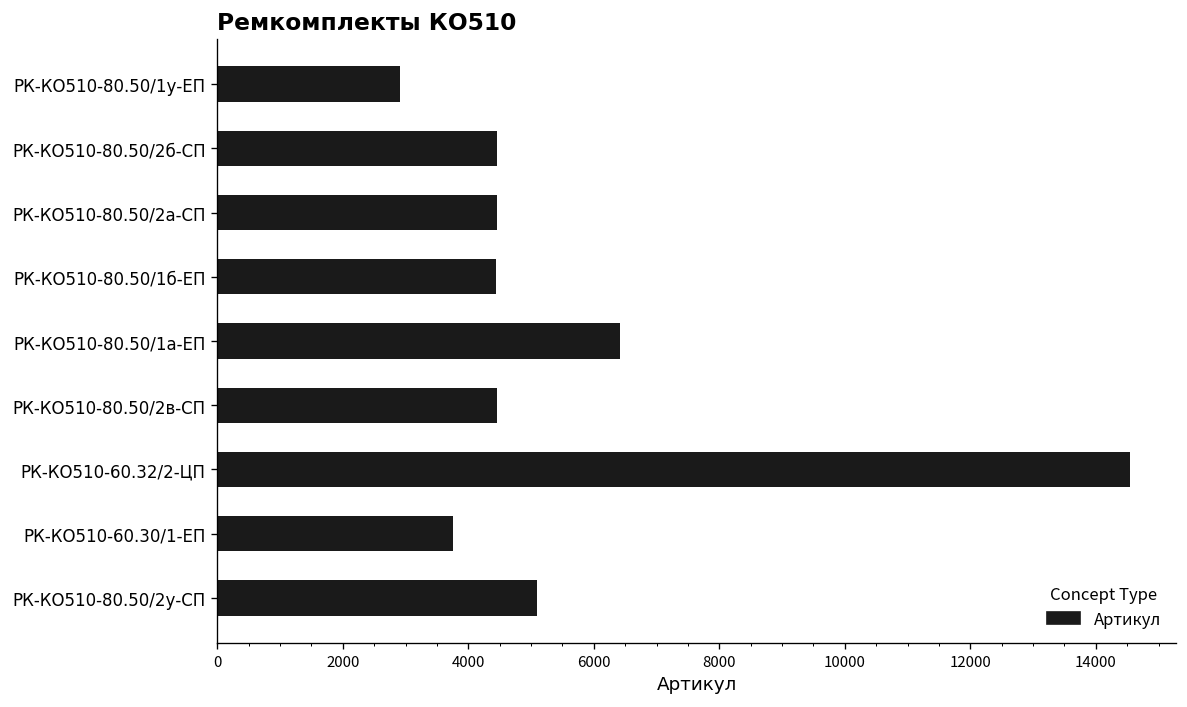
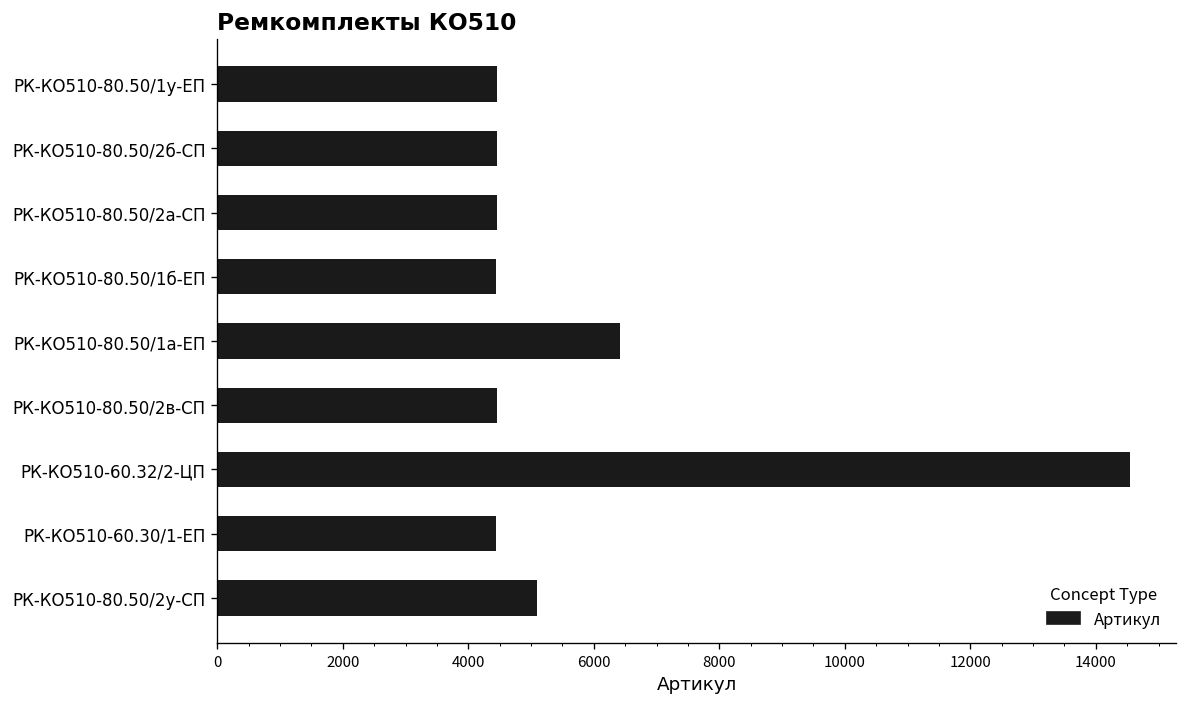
РК-КО510-80.50/1у-ЕП: 2900 -> 4500
РК-КО510-60.30/1-ЕП: 3800 -> 4400
